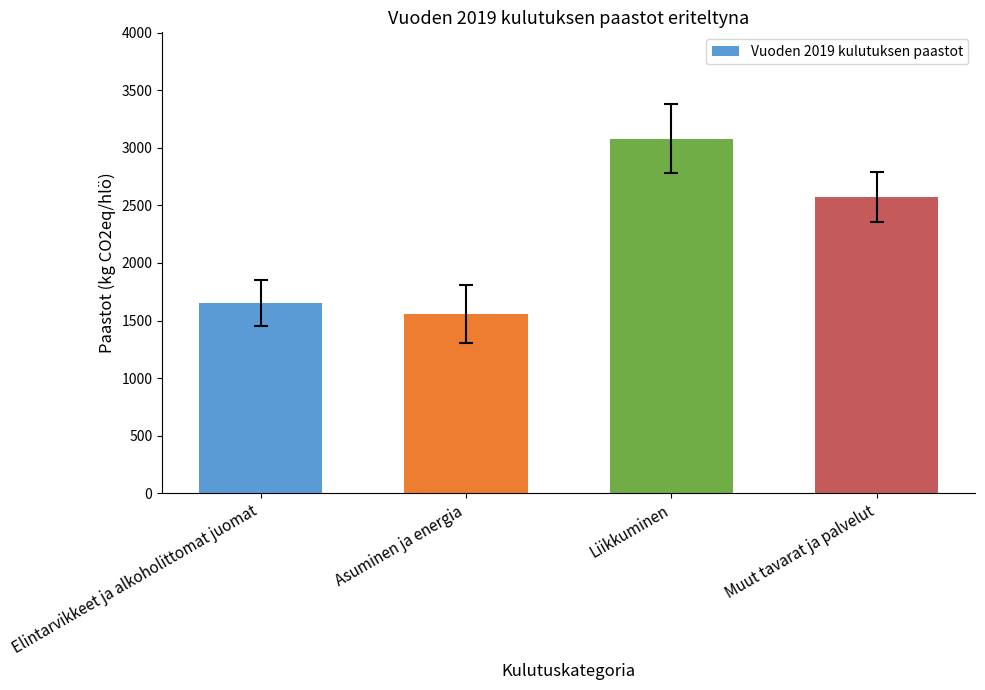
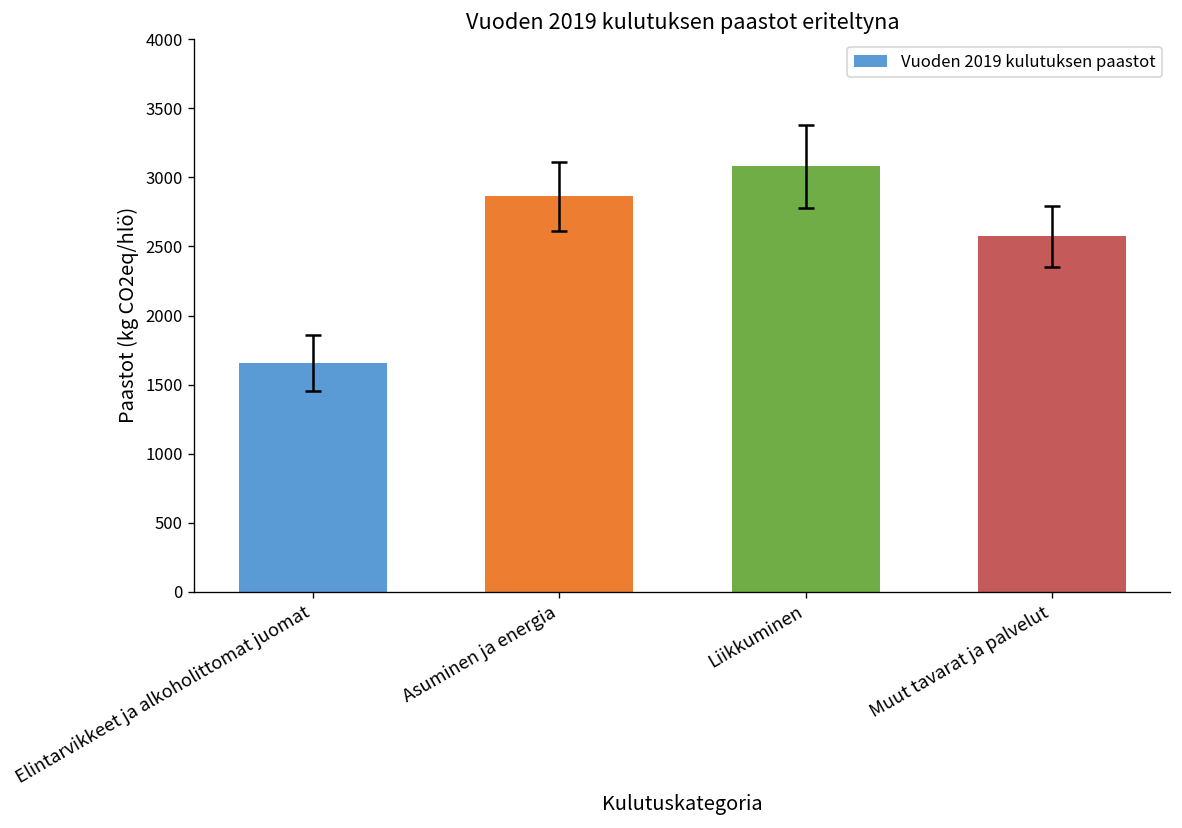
Vuoden 2019 kulutuksen paastot, Asuminen ja energia: 1560 -> 2860
